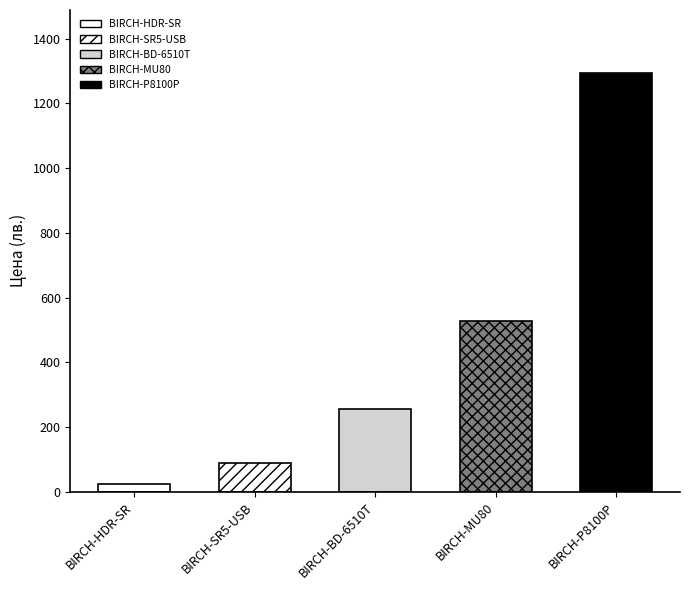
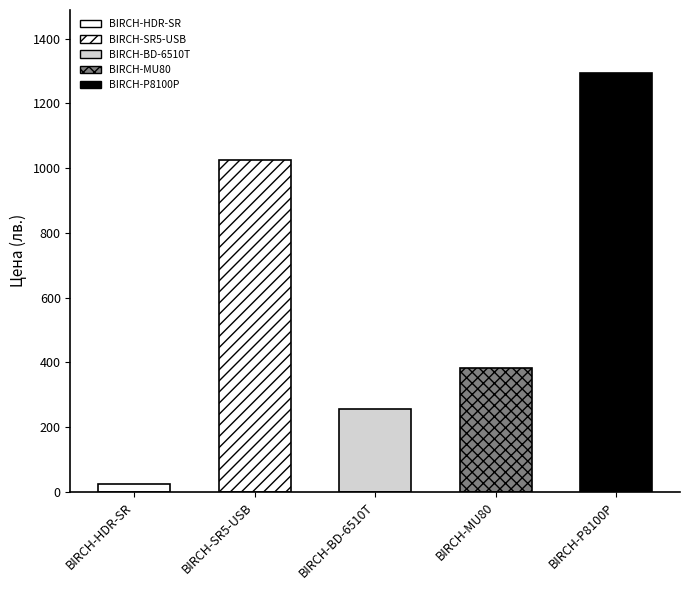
BIRCH-SR5-USB: 90 -> 1020
BIRCH-MU80: 530 -> 380
